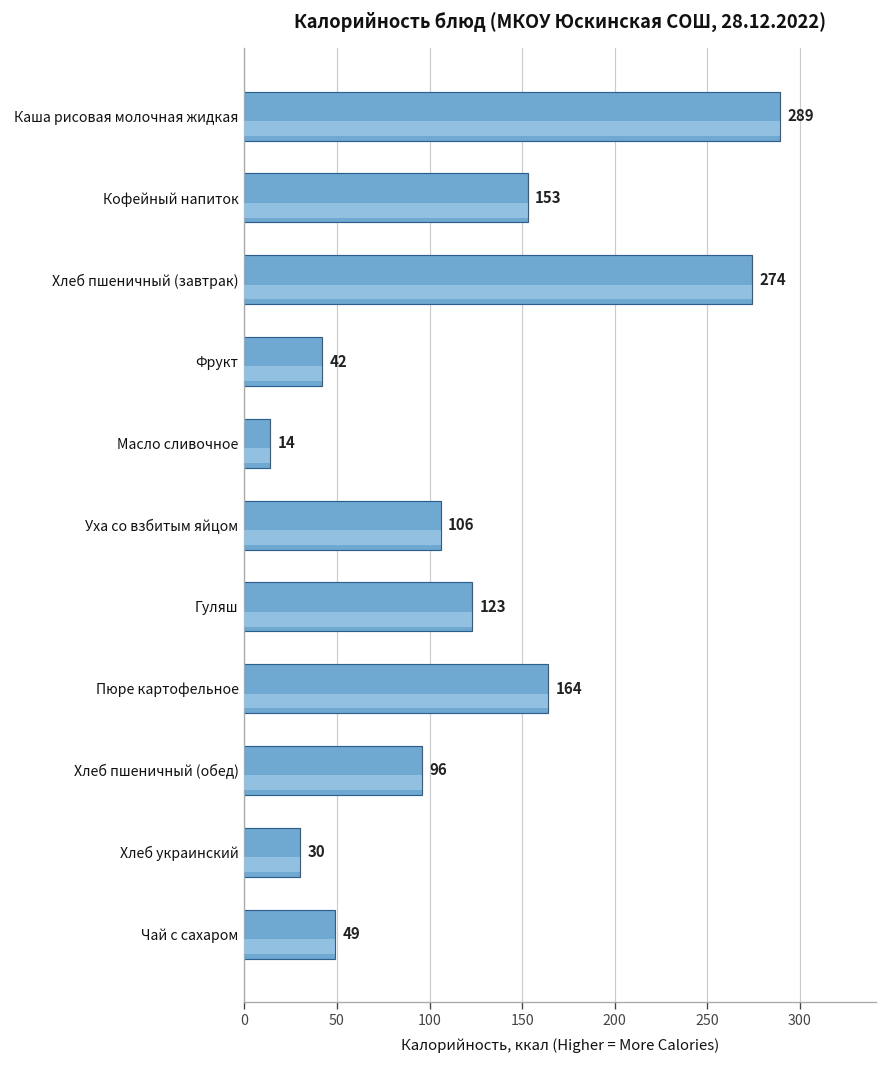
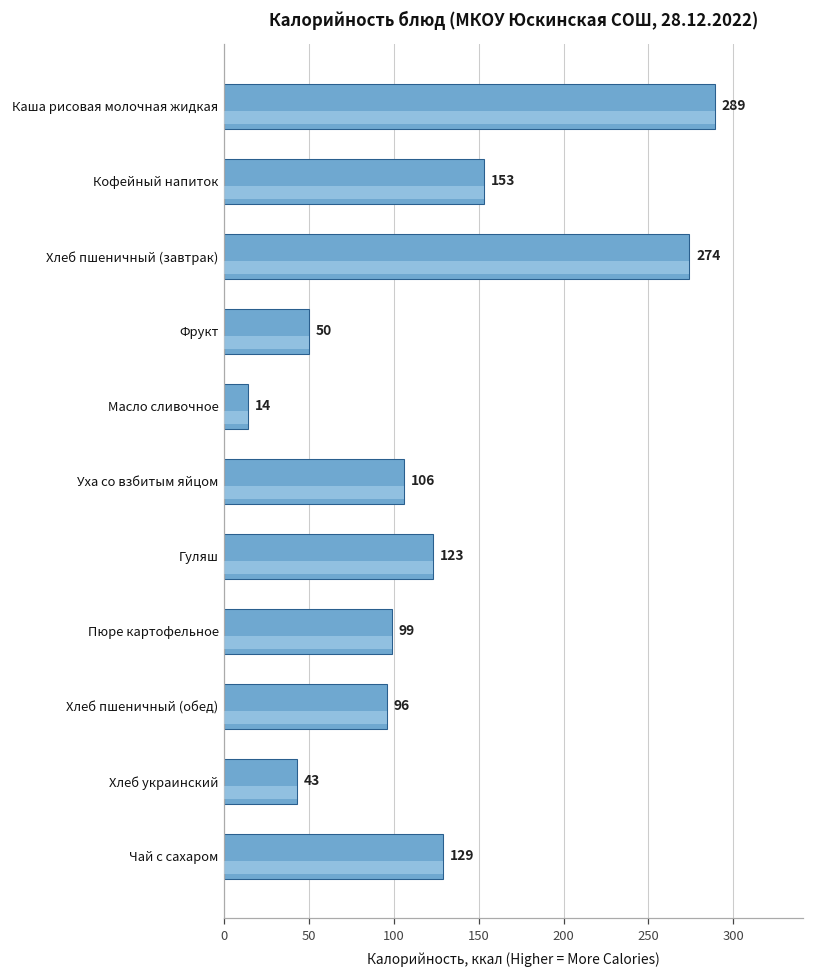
Фрукт: 42 -> 50
Пюре картофельное: 164 -> 99
Хлеб украинский: 30 -> 43
Чай с сахаром: 49 -> 129
